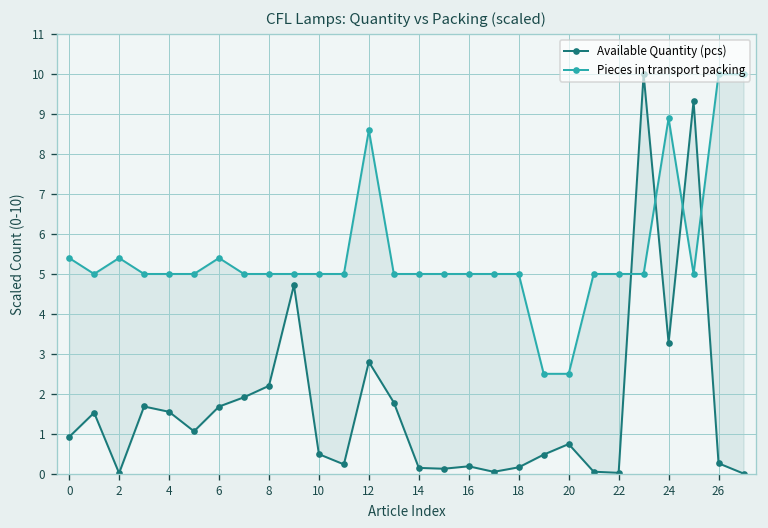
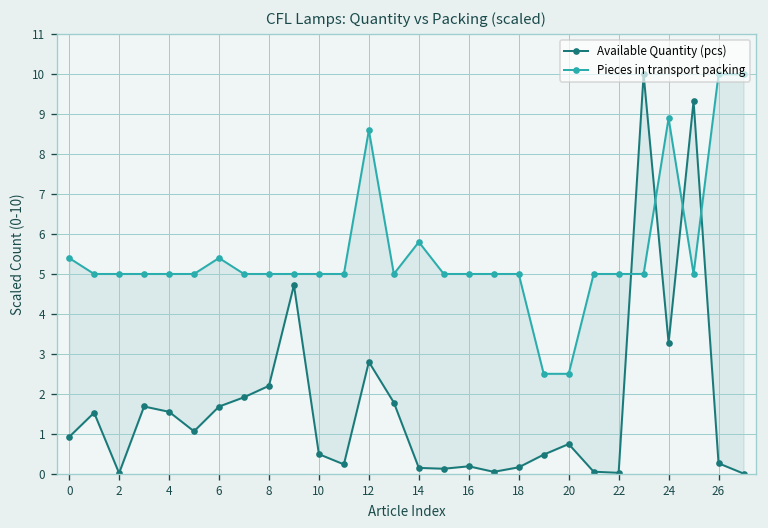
Pieces in transport packing, 2: 5.4 -> 5.0
Pieces in transport packing, 14: 5.0 -> 5.8
